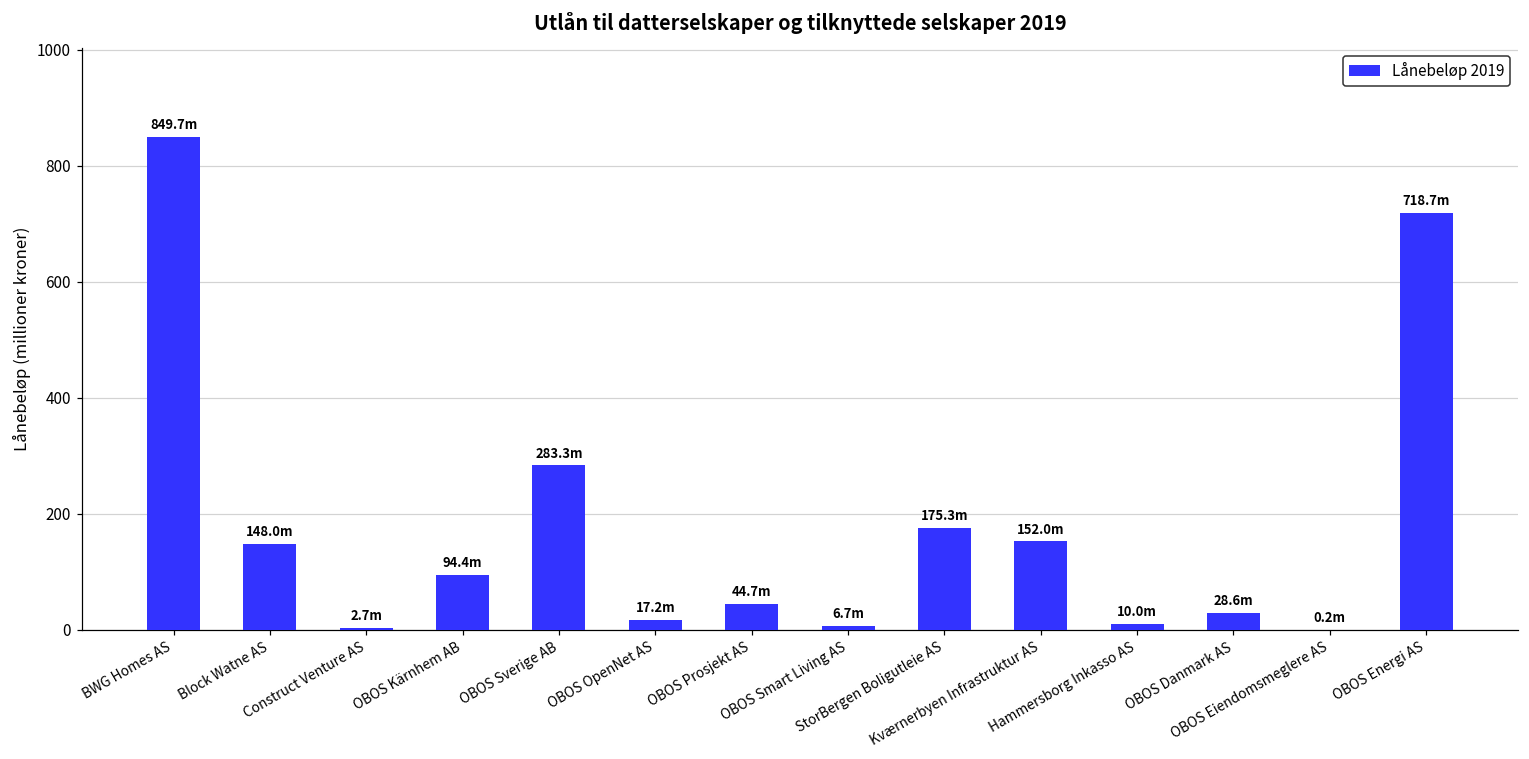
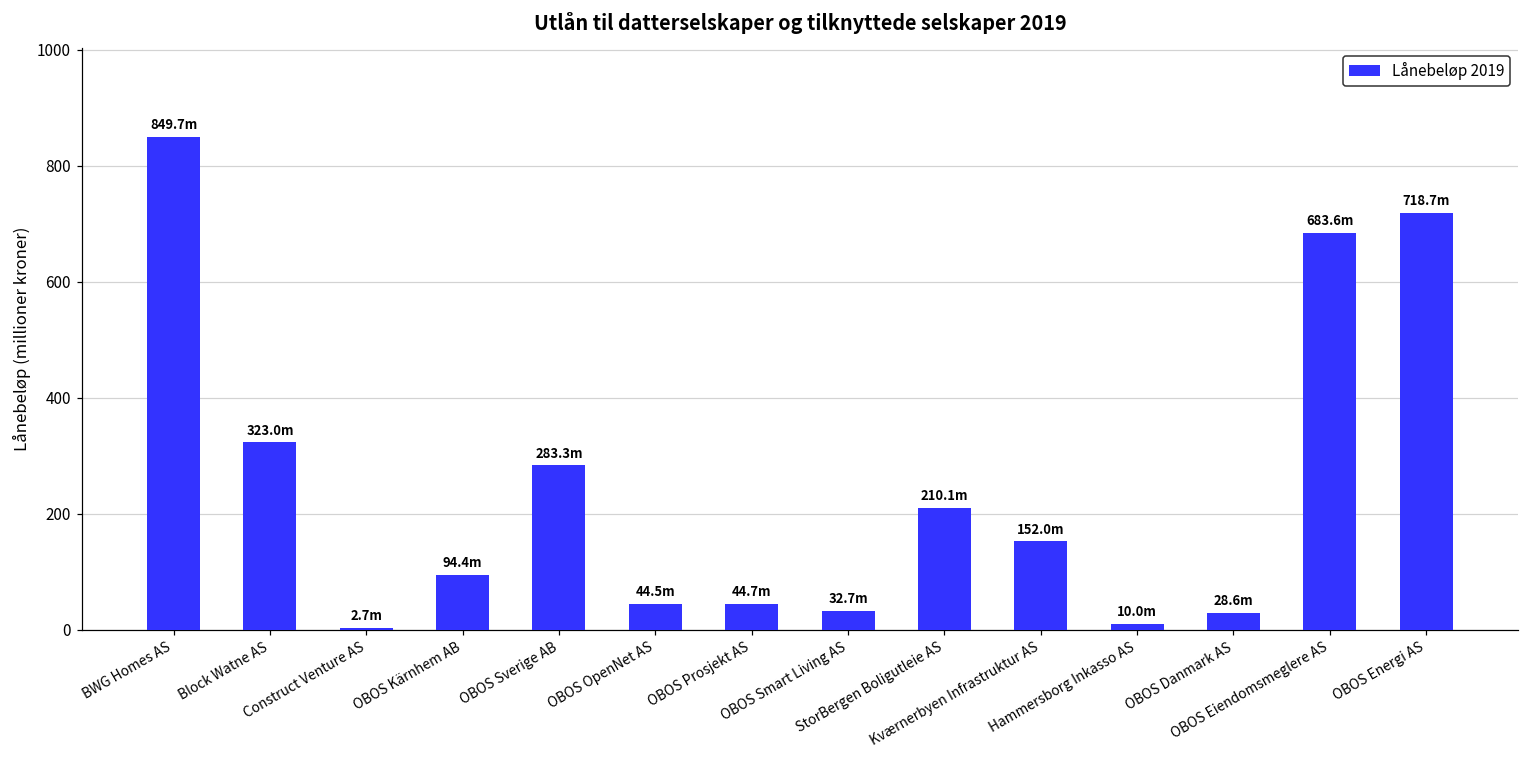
Block Watne AS: 148.0m -> 323.0m
OBOS OpenNet AS: 17.2m -> 44.5m
OBOS Smart Living AS: 6.7m -> 32.7m
StorBergen Boligutleie AS: 175.3m -> 210.1m
OBOS Eiendomsmeglere AS: 0.2m -> 683.6m
